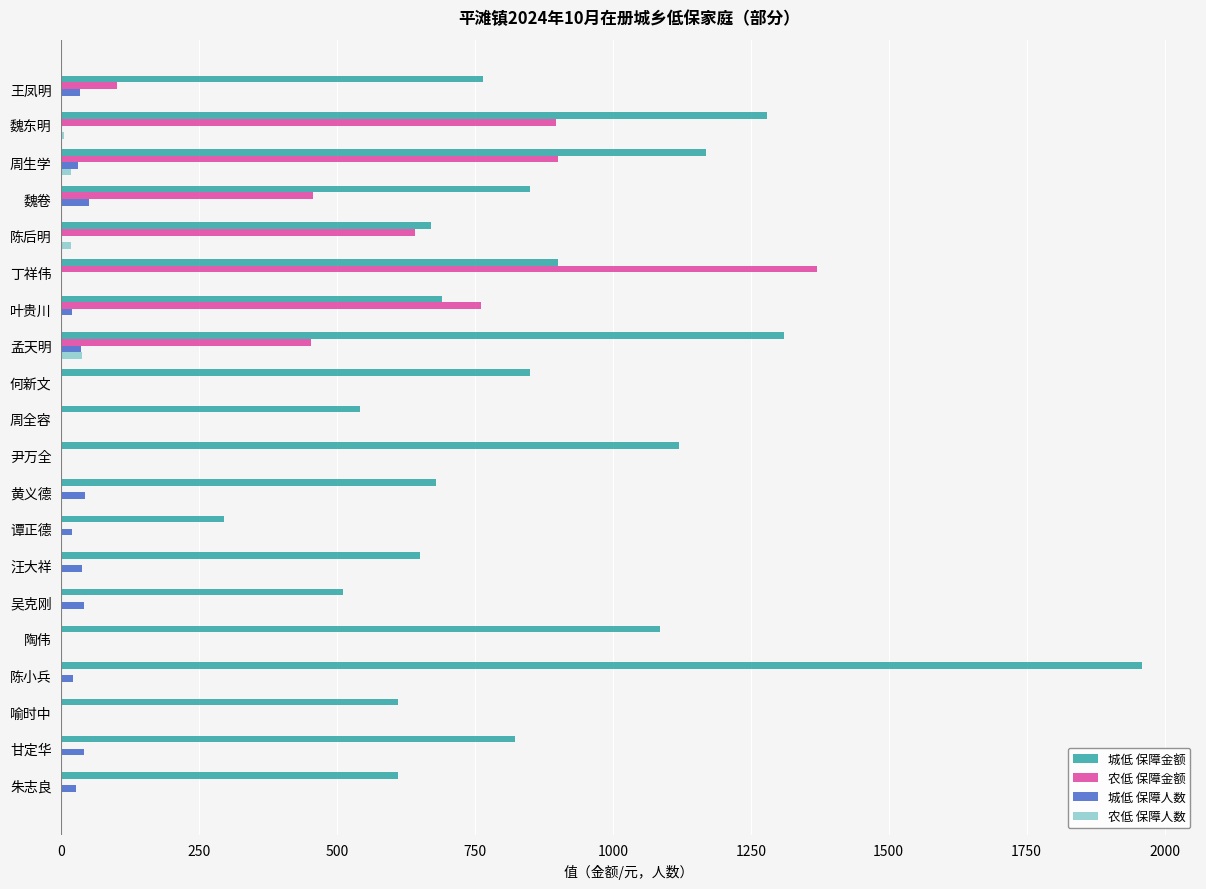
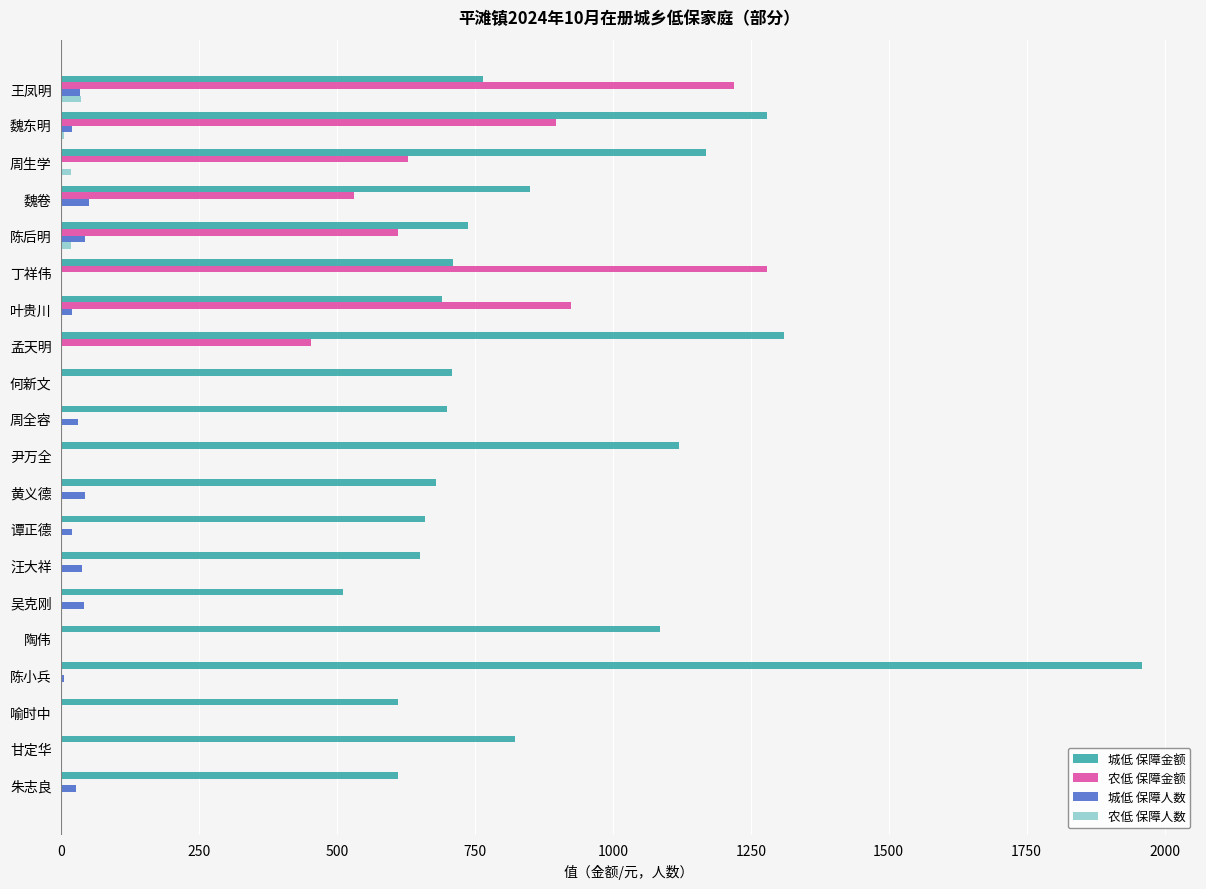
农低 保障金额, 王凤明: 100 -> 1220
农低 保障人数, 王凤明: 0 -> 40
城低 保障人数, 魏东明: 0 -> 20
农低 保障金额, 周生学: 900 -> 630
城低 保障人数, 周生学: 30 -> 0
农低 保障金额, 魏卷: 460 -> 530
城低 保障金额, 陈后明: 670 -> 740
农低 保障金额, 陈后明: 640 -> 610
城低 保障人数, 陈后明: 0 -> 40
城低 保障金额, 丁祥伟: 900 -> 710
农低 保障金额, 丁祥伟: 1370 -> 1280
农低 保障金额, 叶贵川: 760 -> 920
城低 保障人数, 孟天明: 40 -> 0
农低 保障人数, 孟天明: 40 -> 0
城低 保障金额, 何新文: 850 -> 710
城低 保障金额, 周全容: 540 -> 700
城低 保障人数, 周全容: 0 -> 30
城低 保障金额, 谭正德: 290 -> 660
城低 保障人数, 陈小兵: 20 -> 0
城低 保障人数, 甘定华: 40 -> 0
